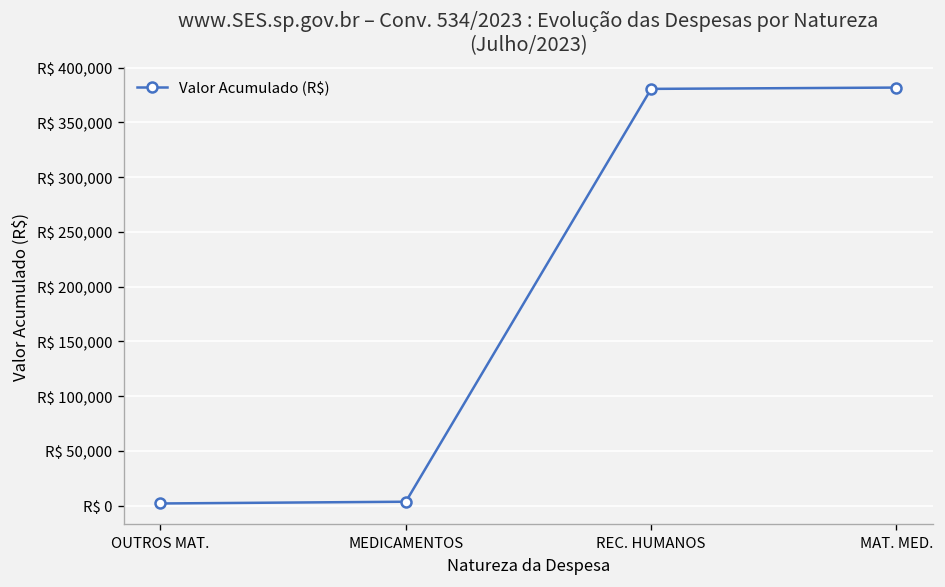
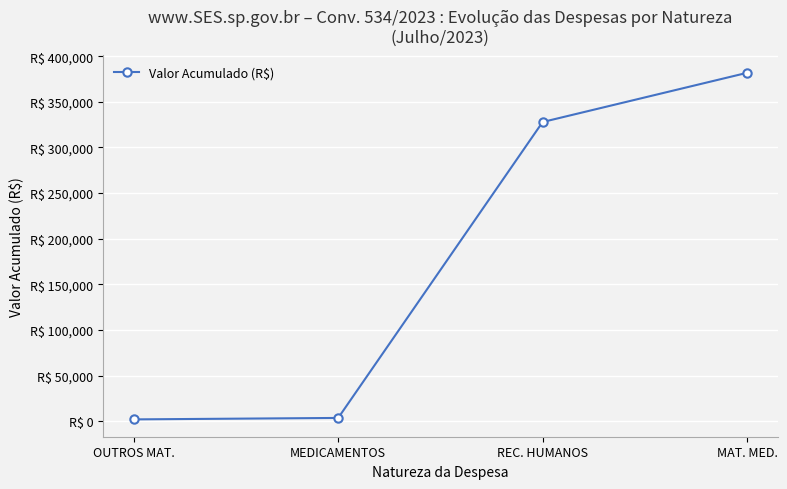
REC. HUMANOS: R$ 380,000 -> R$ 330,000
